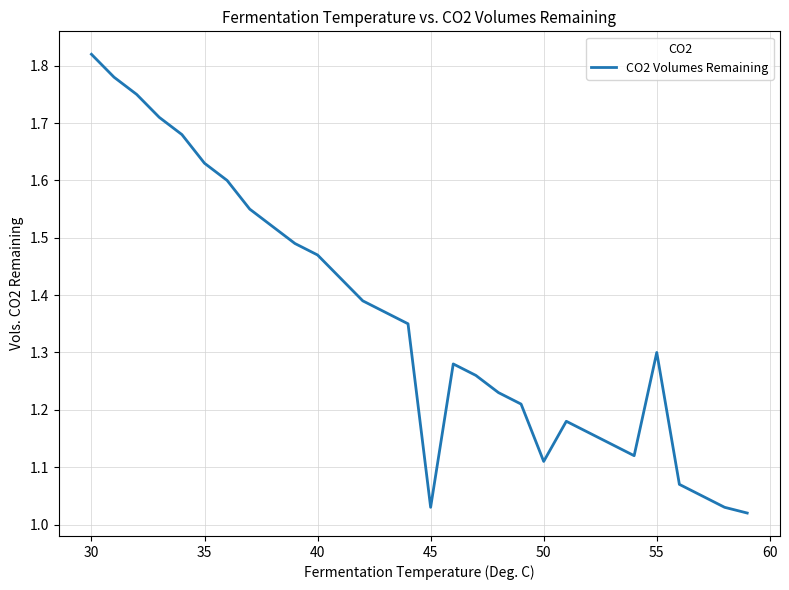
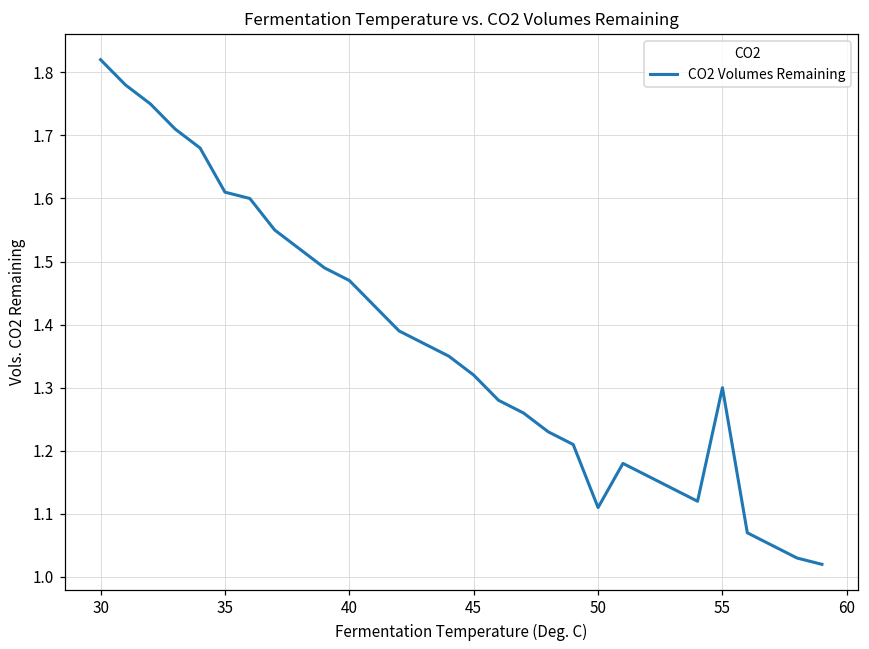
35: 1.63 -> 1.61
45: 1.03 -> 1.32
